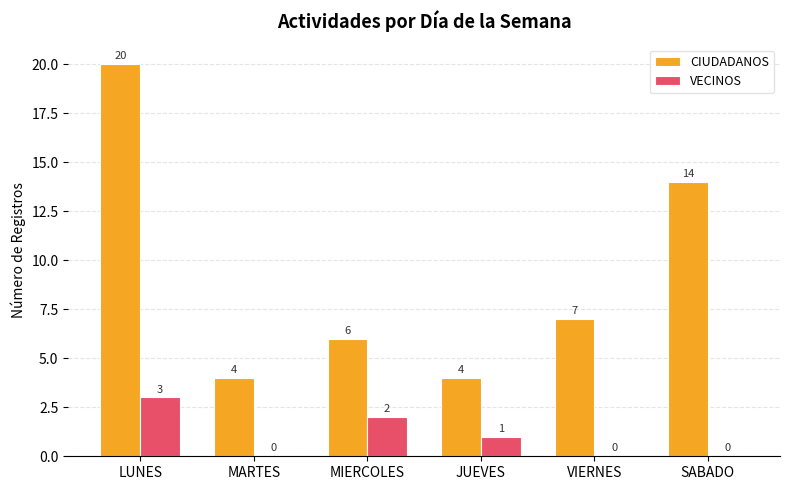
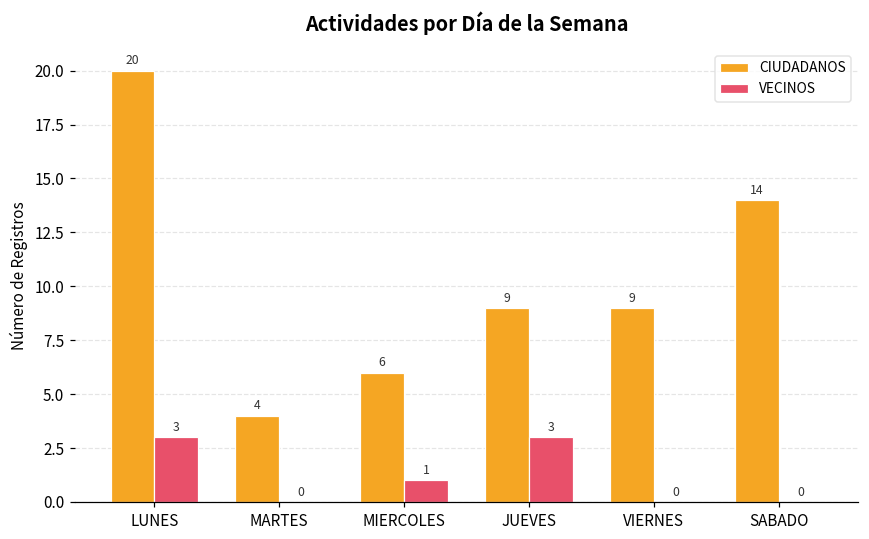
VECINOS, MIERCOLES: 2 -> 1
CIUDADANOS, JUEVES: 4 -> 9
VECINOS, JUEVES: 1 -> 3
CIUDADANOS, VIERNES: 7 -> 9
